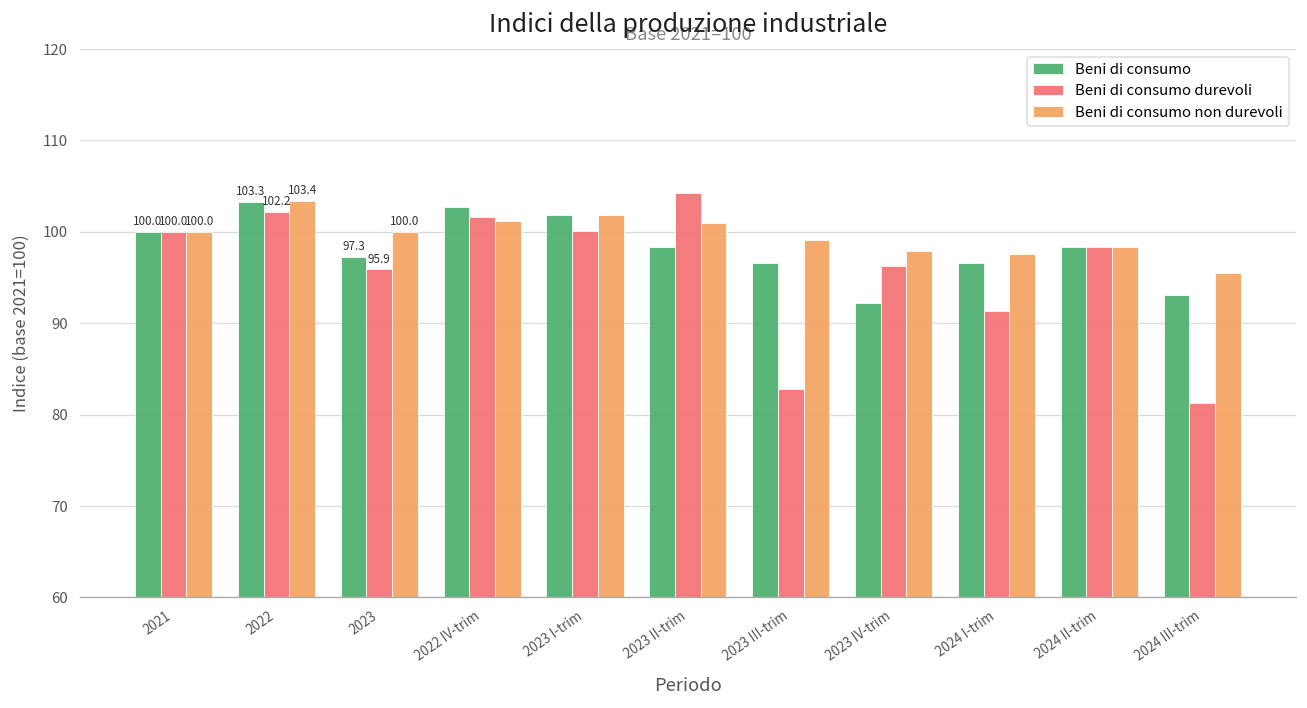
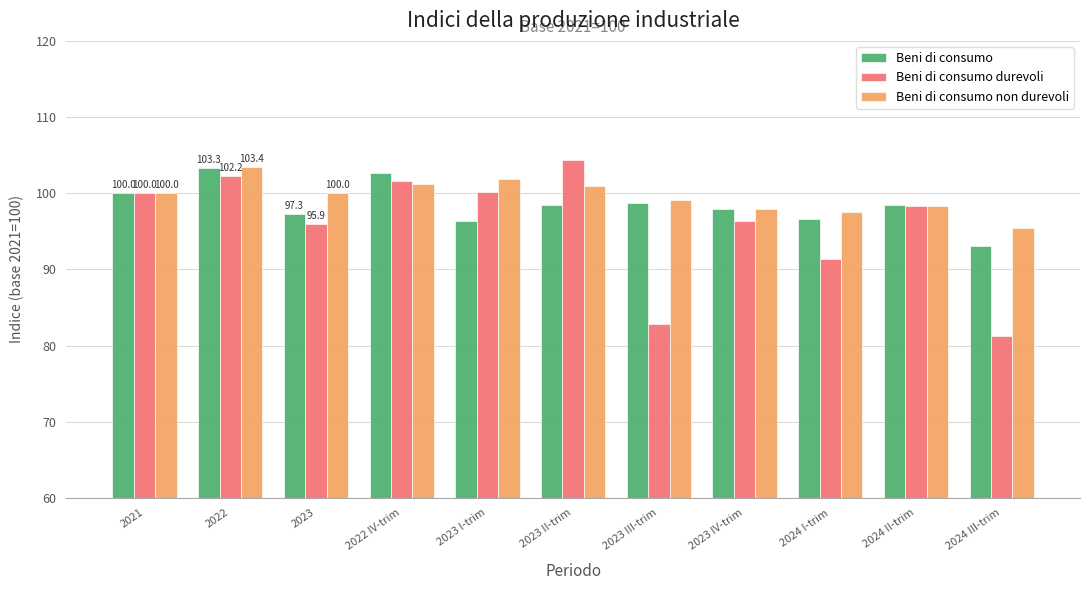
Beni di consumo, 2023 I-trim: 102 -> 96
Beni di consumo, 2023 III-trim: 97 -> 99
Beni di consumo, 2023 IV-trim: 92 -> 98
